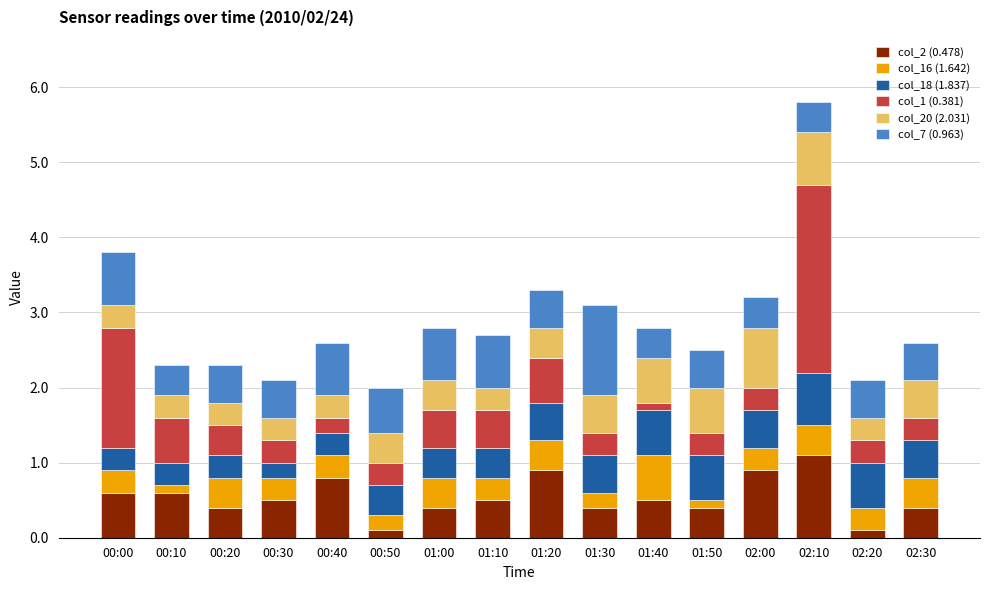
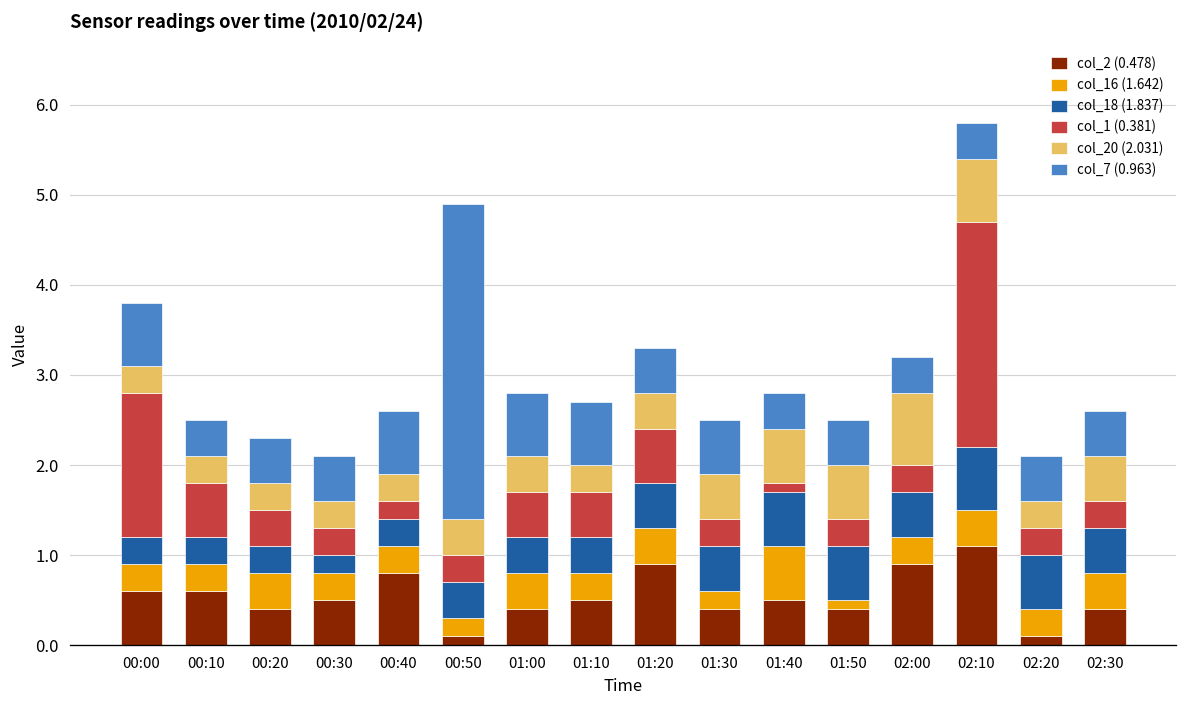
col_16 (1.642), 00:10: 0.1 -> 0.3
col_7 (0.963), 00:50: 0.6 -> 3.5
col_7 (0.963), 01:30: 1.2 -> 0.6
